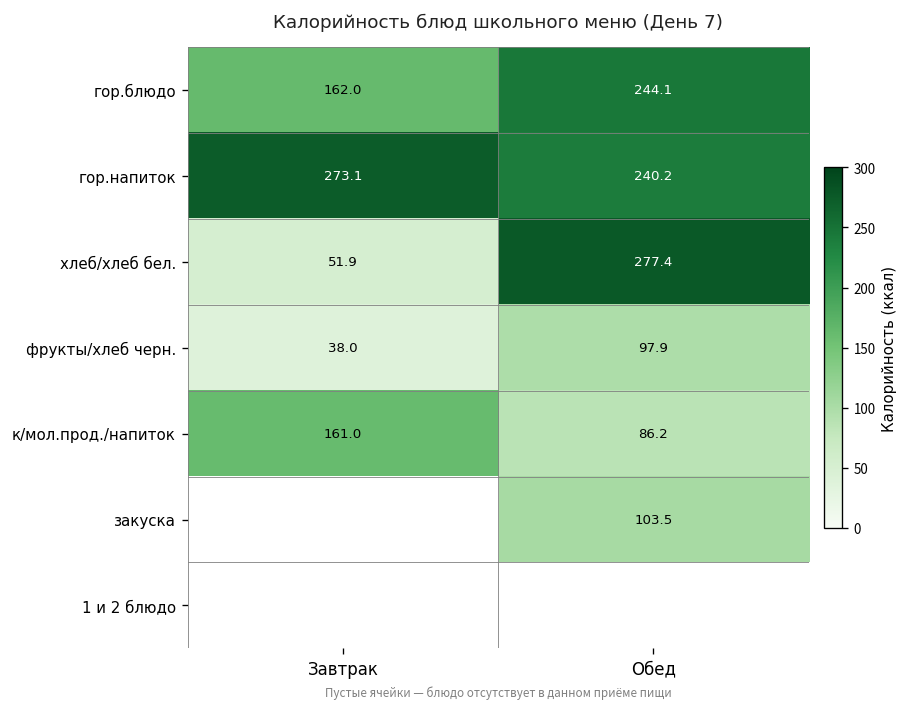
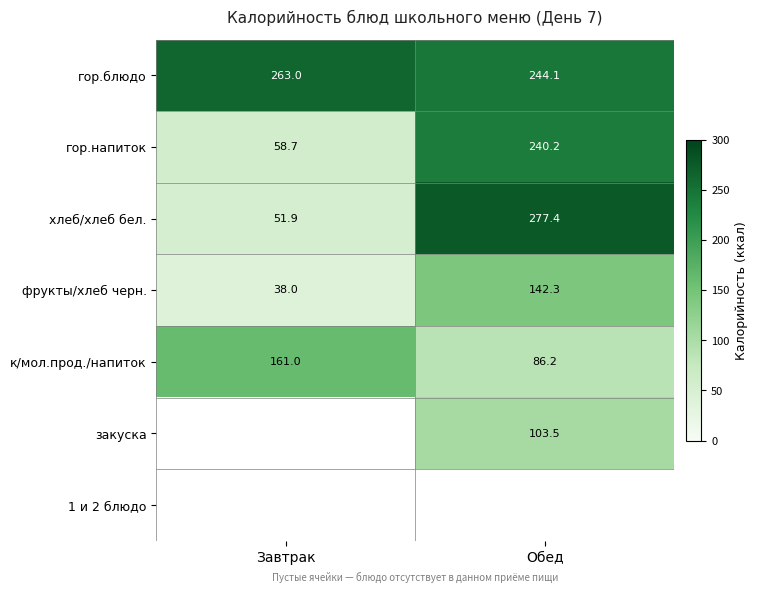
гор.блюдо, Завтрак: 162.0 -> 263.0
гор.напиток, Завтрак: 273.1 -> 58.7
фрукты/хлеб черн., Обед: 97.9 -> 142.3
